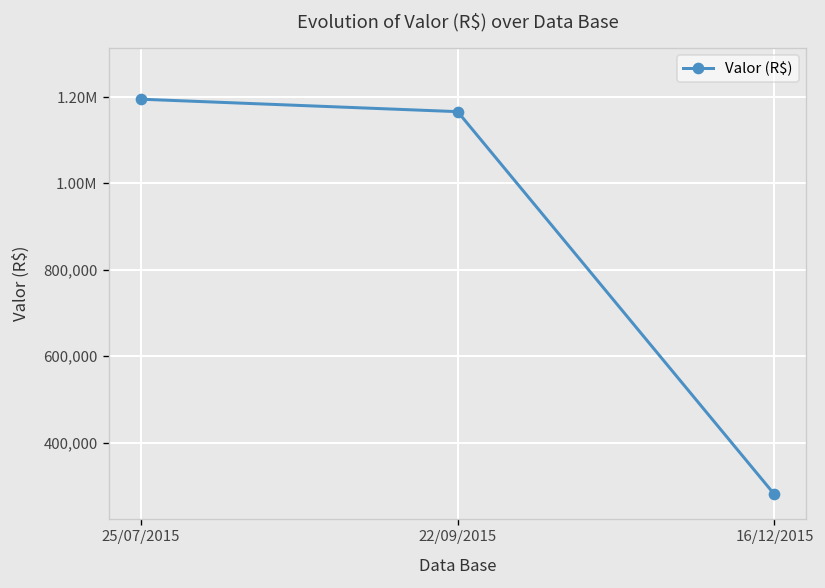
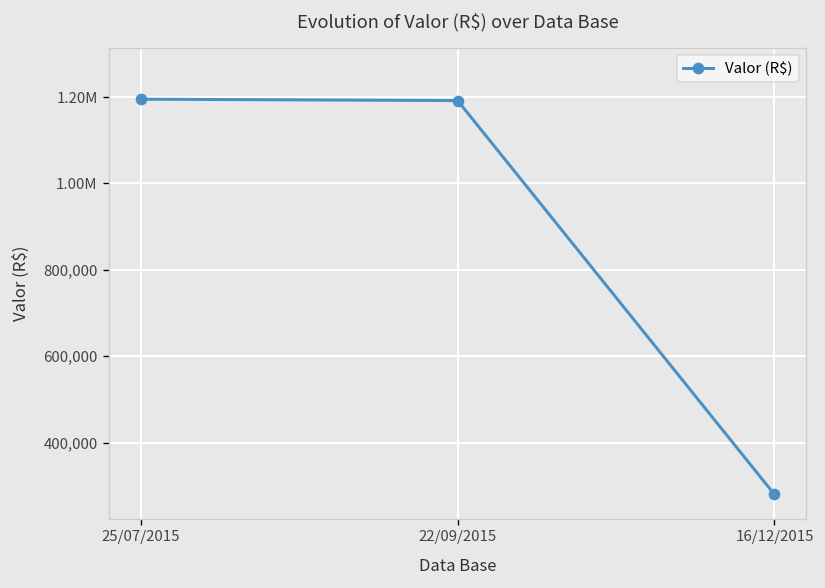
22/09/2015: 1,170,000 -> 1,190,000
